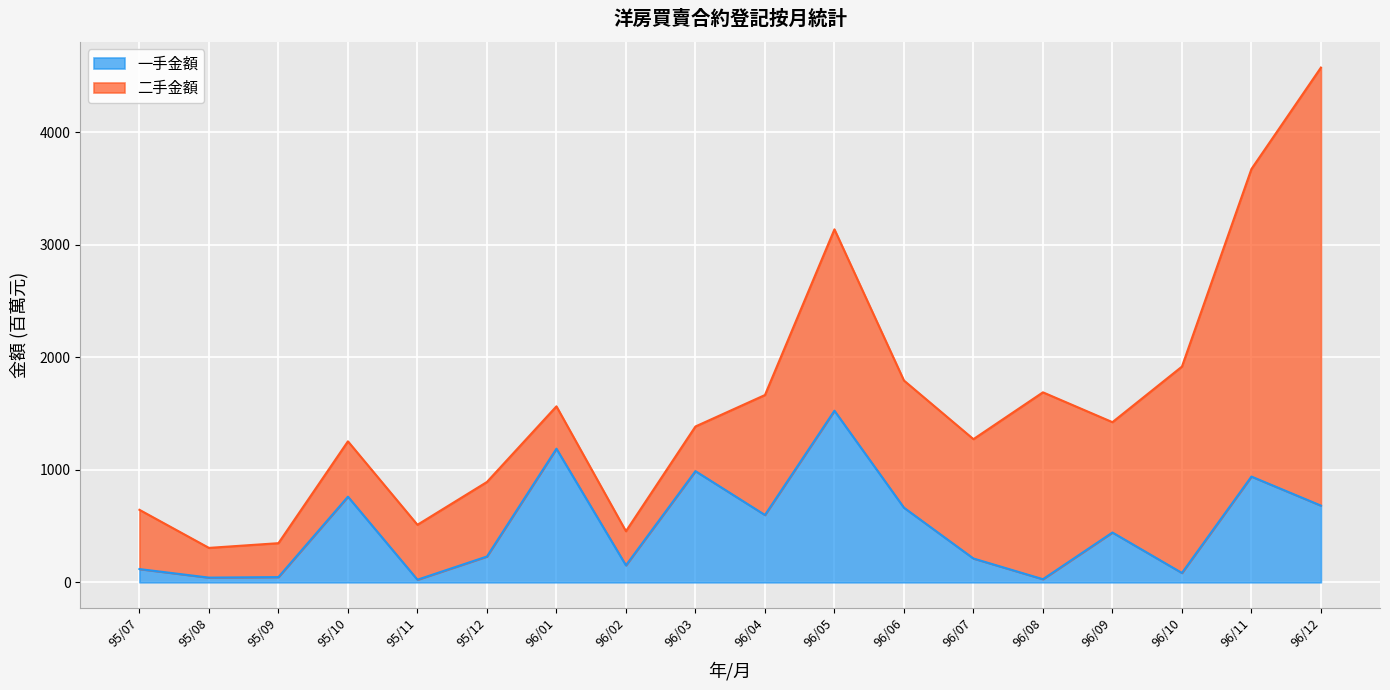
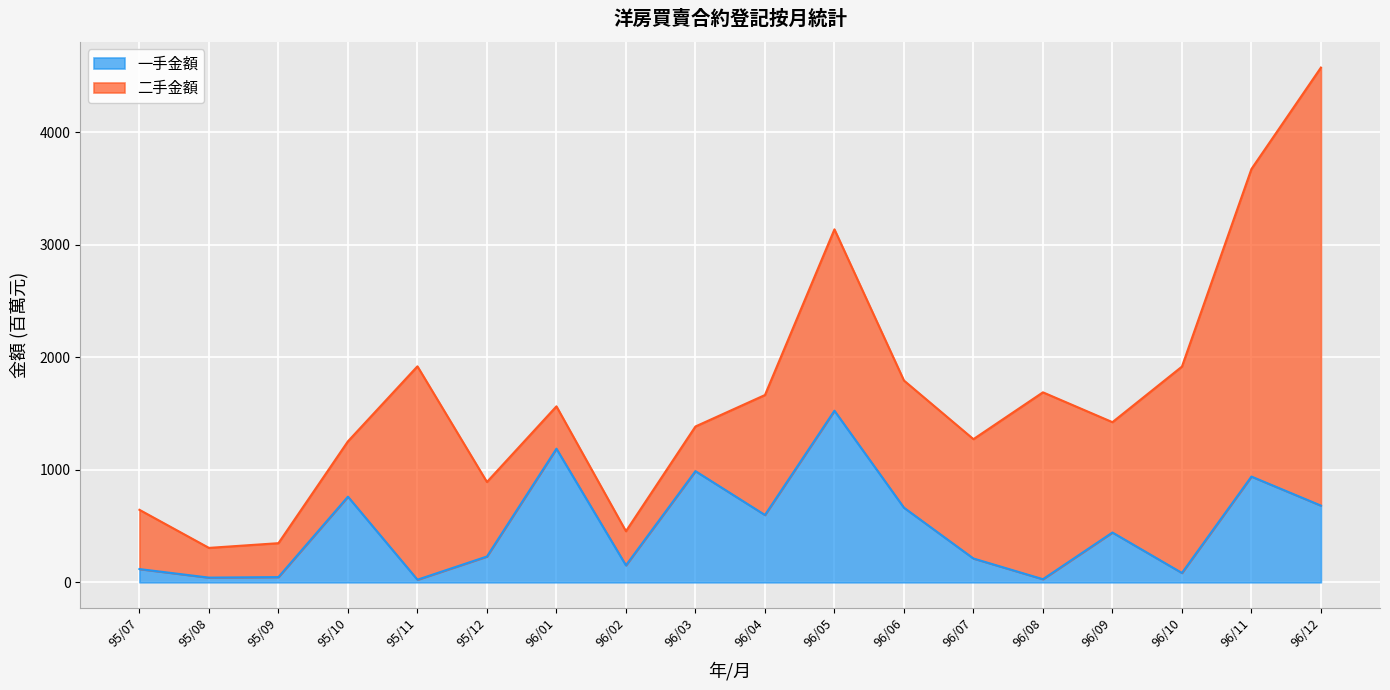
二手金額, 95/11: 490 -> 1900
